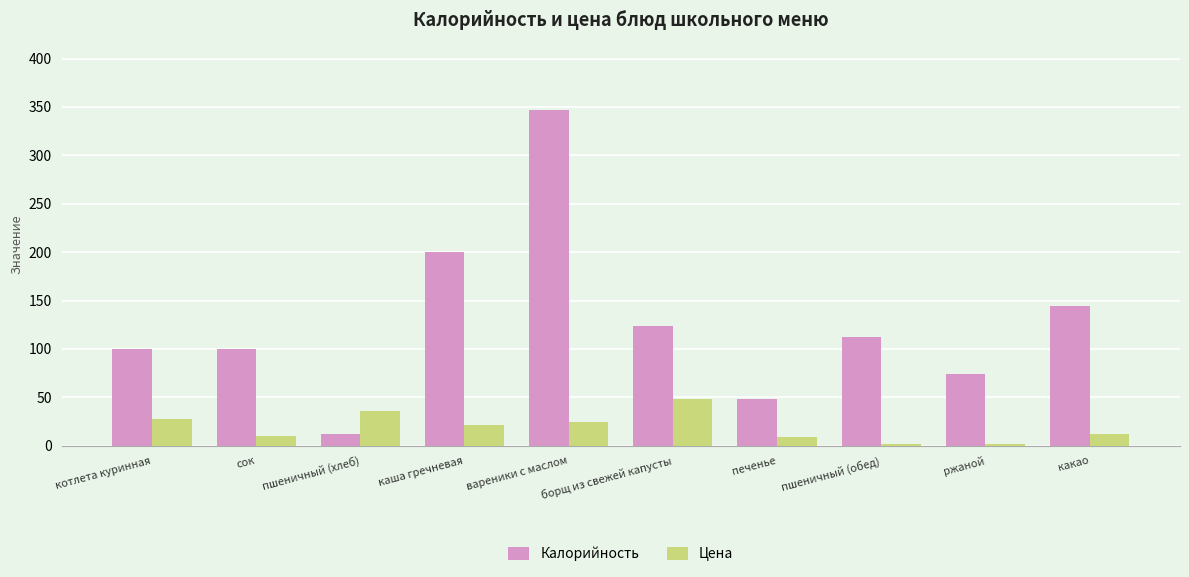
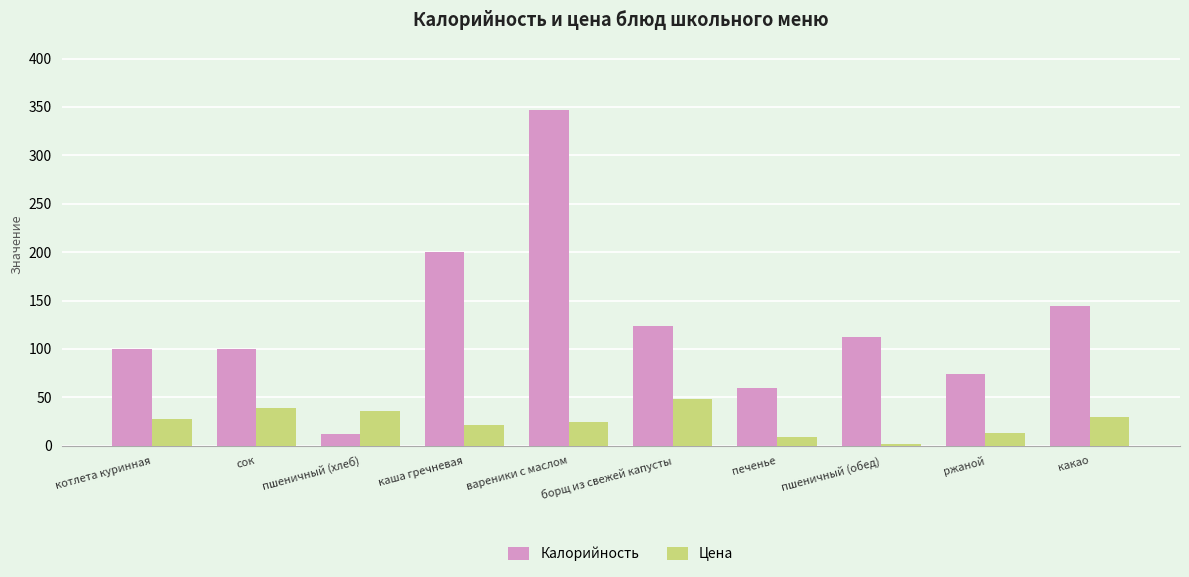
Цена, сок: 10 -> 40
Калорийность, печенье: 50 -> 60
Цена, ржаной: 0 -> 10
Цена, какао: 10 -> 30
